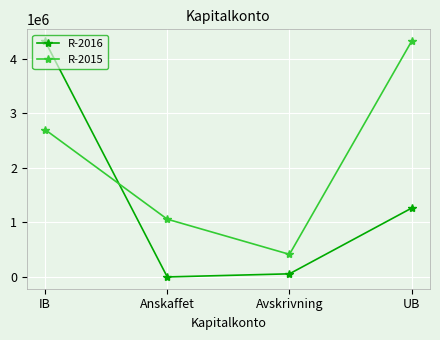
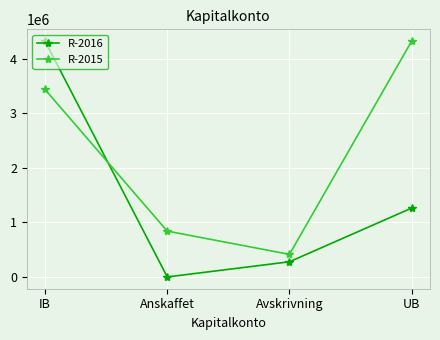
R-2015, IB: 2700000 -> 3400000
R-2015, Anskaffet: 1100000 -> 800000
R-2016, Avskrivning: 100000 -> 300000
